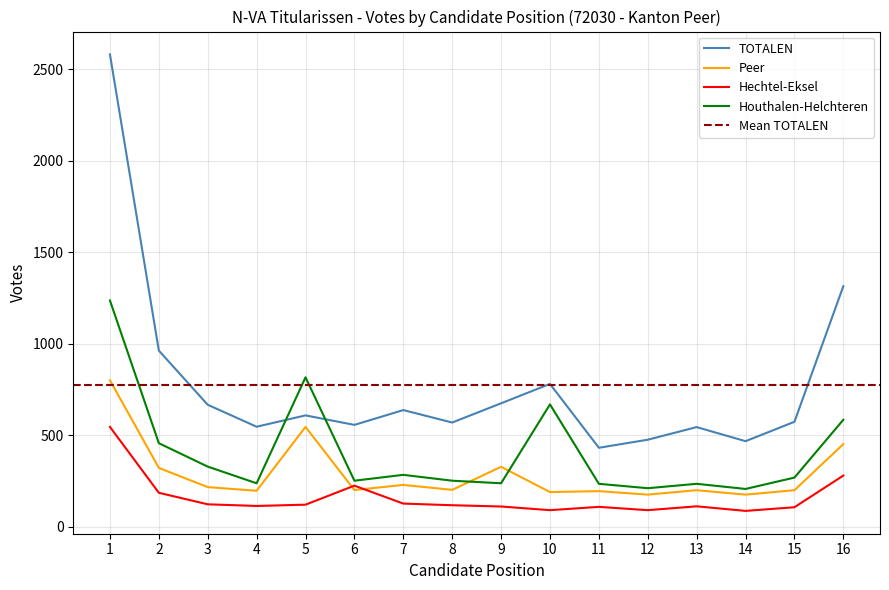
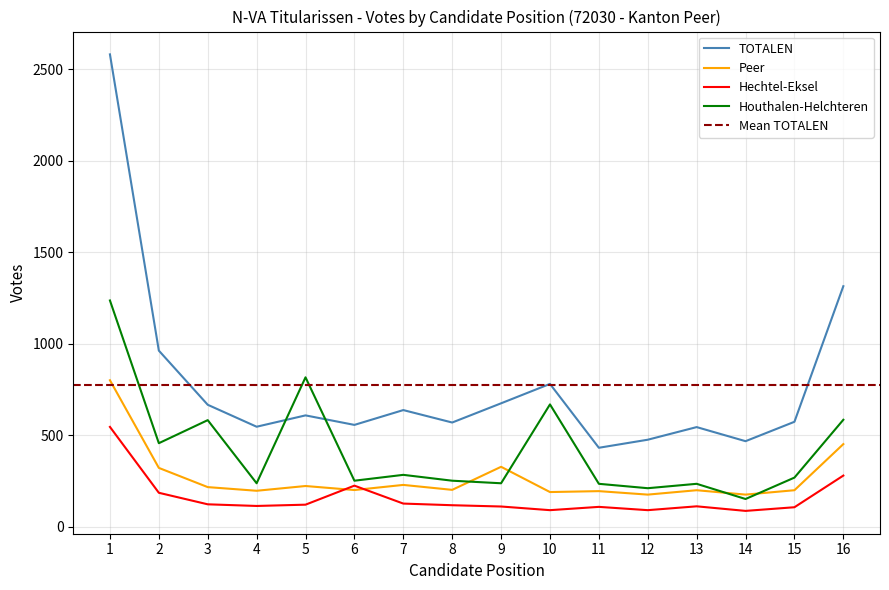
Houthalen-Helchteren, 3: 330 -> 580
Peer, 5: 550 -> 220
Houthalen-Helchteren, 14: 210 -> 150
